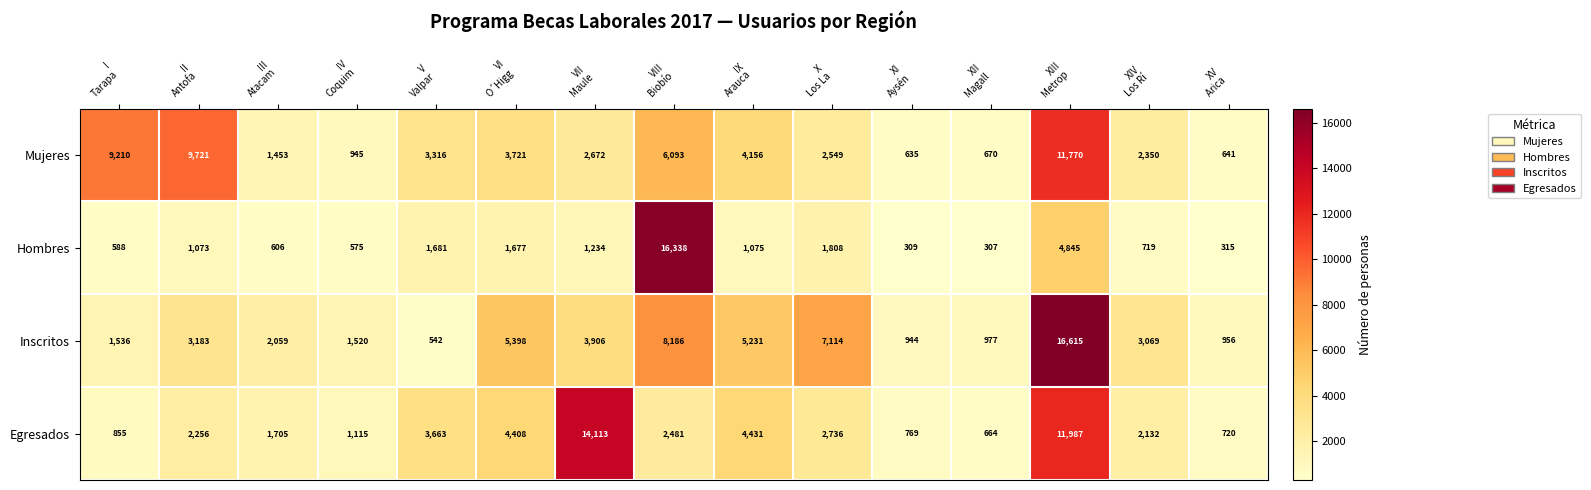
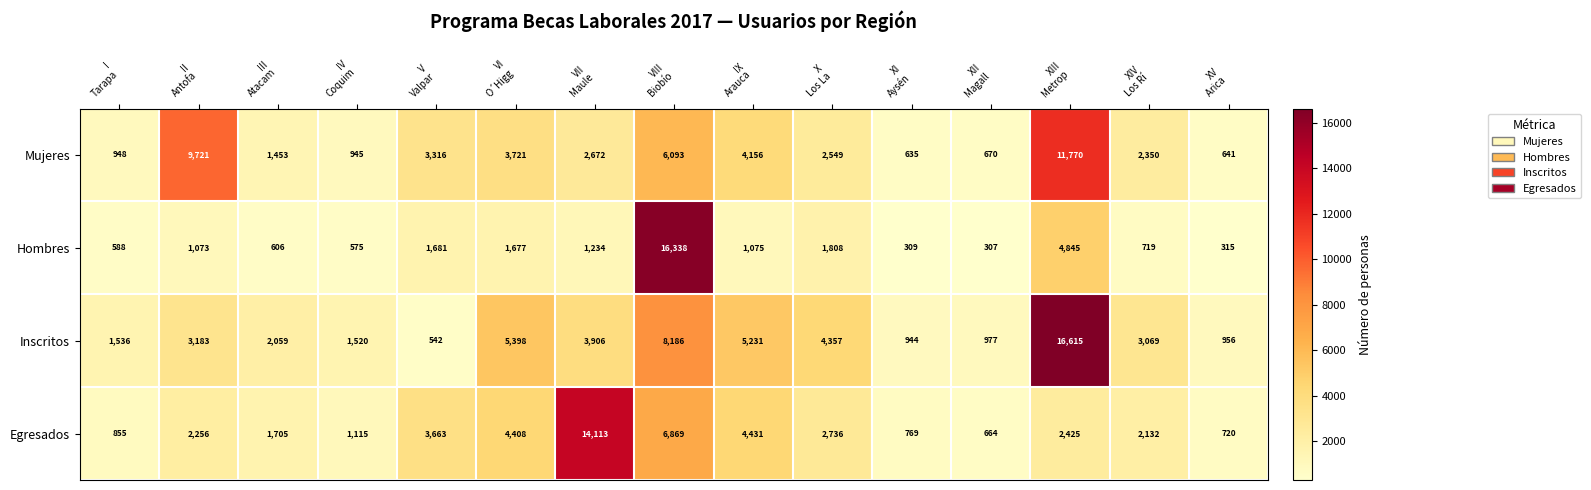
Mujeres, I Tarapa: 9,210 -> 948
Inscritos, X Los La: 7,114 -> 4,357
Egresados, VIII Biobío: 2,481 -> 6,869
Egresados, XIII Metrop: 11,987 -> 2,425
